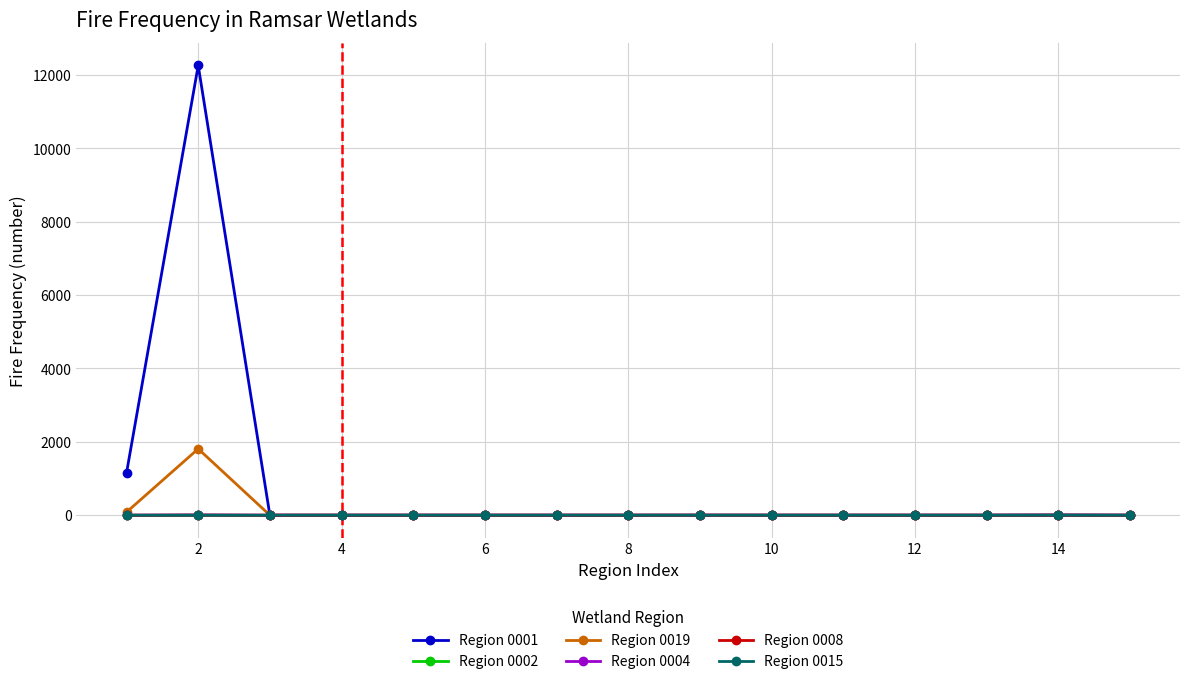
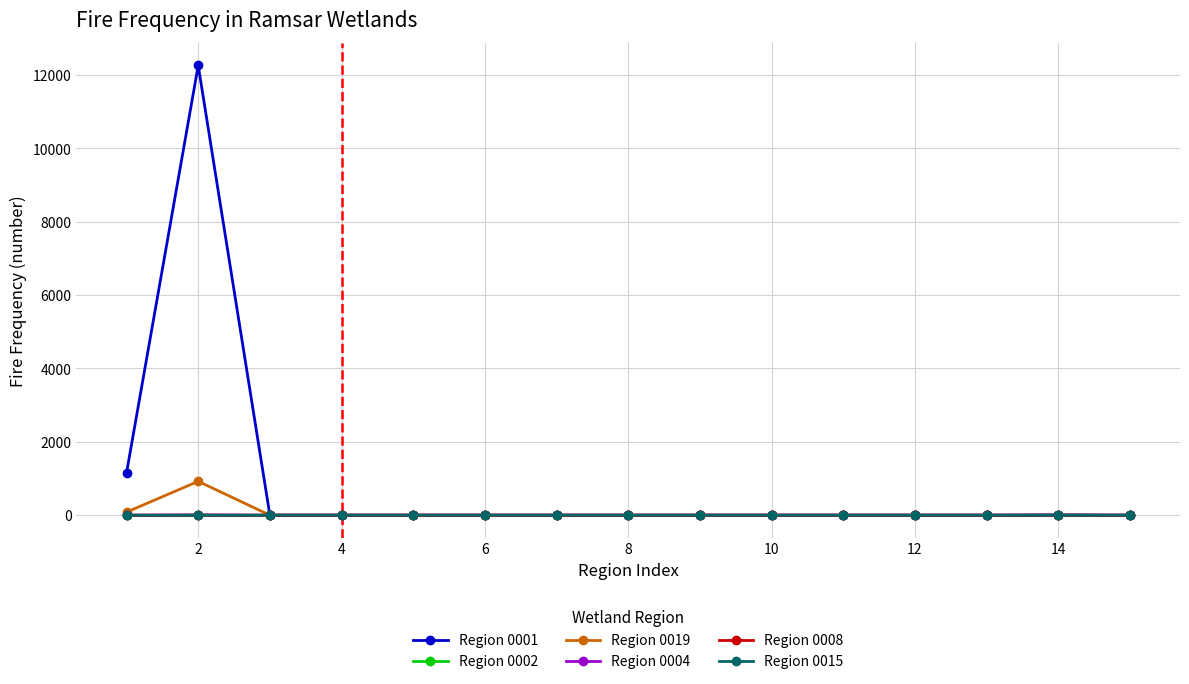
Region 0019, 2: 1800 -> 900
